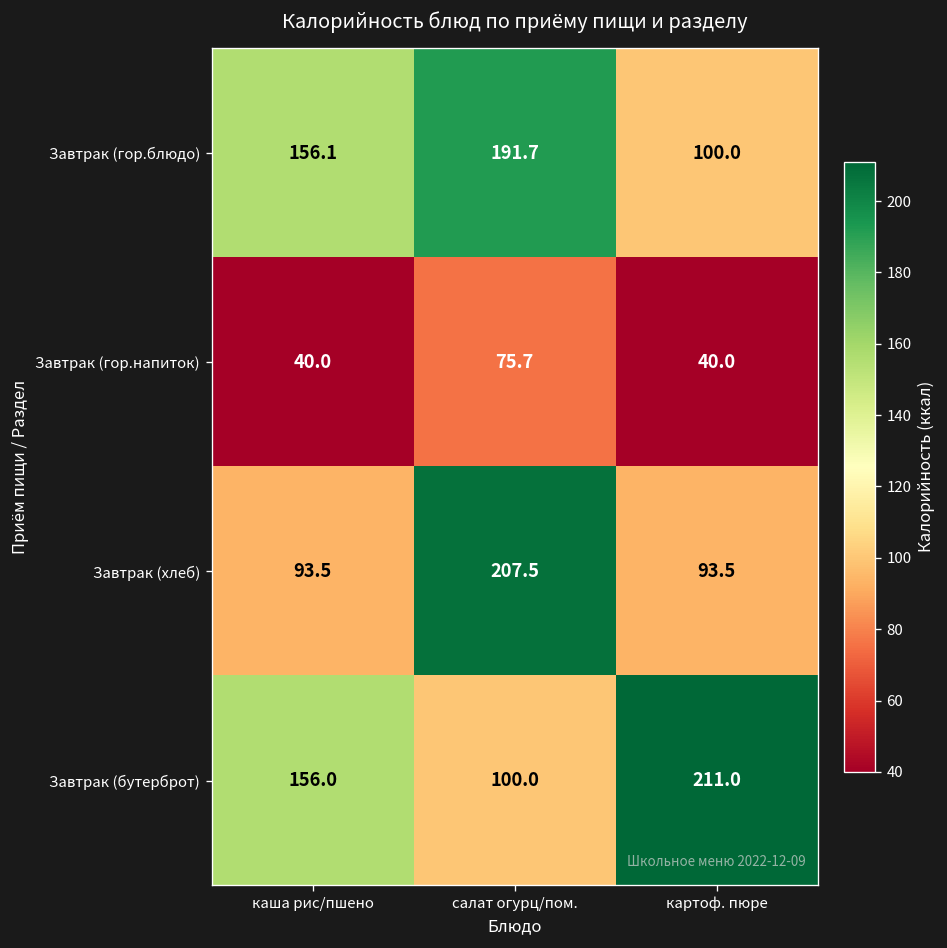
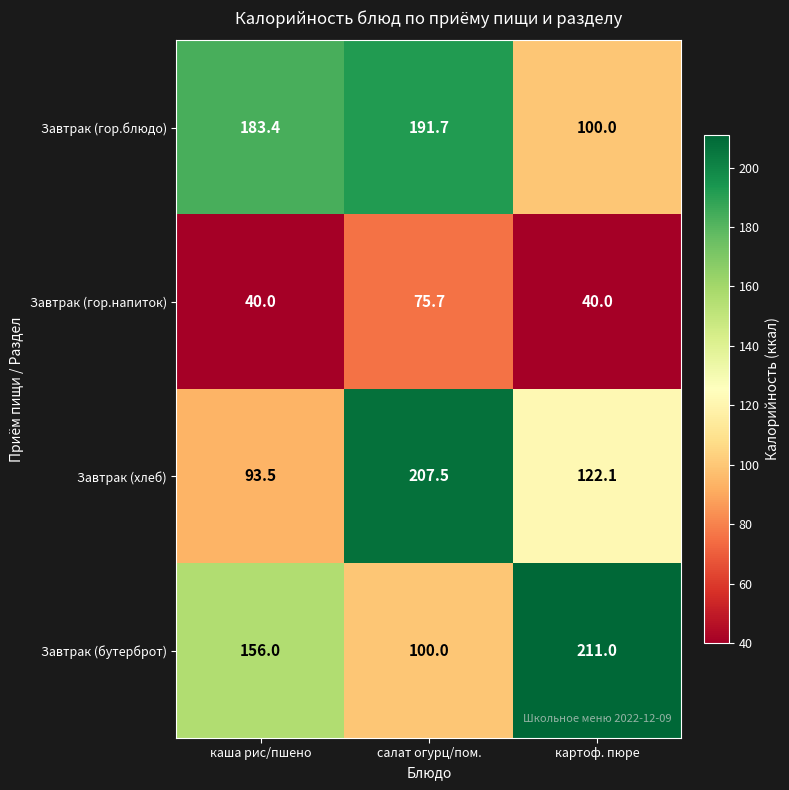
Завтрак (гор.блюдо), каша рис/пшено: 156.1 -> 183.4
Завтрак (хлеб), картоф. пюре: 93.5 -> 122.1
